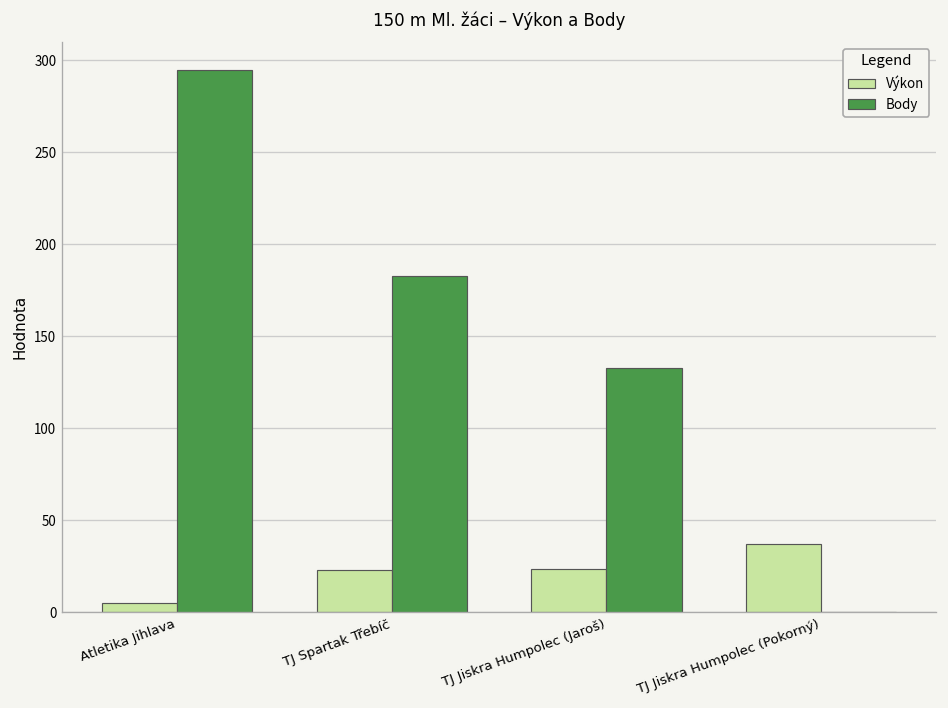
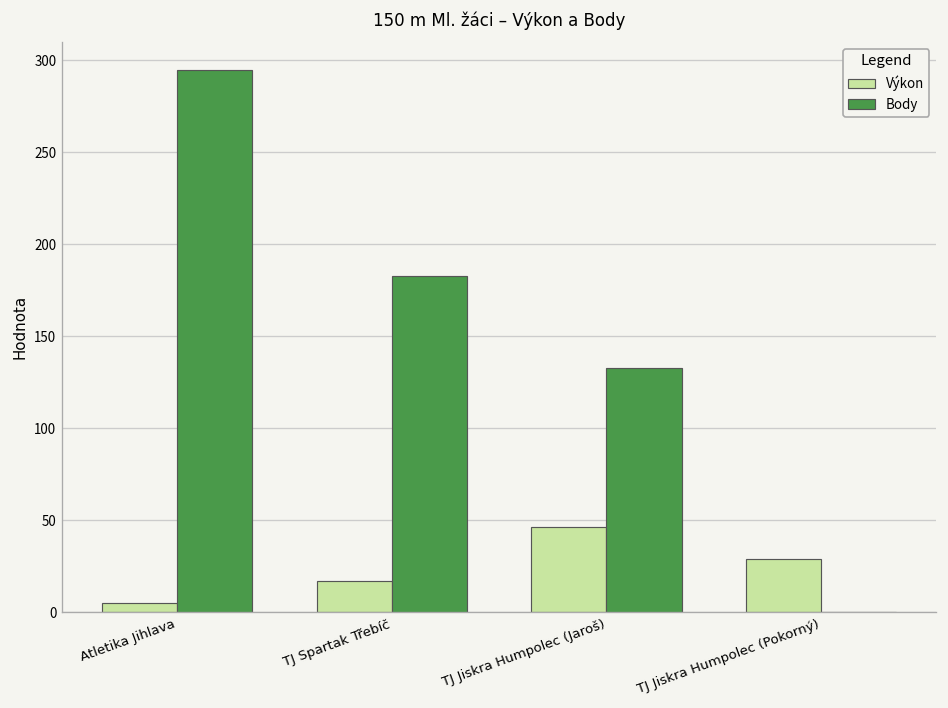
Výkon, TJ Spartak Třebíč: 23 -> 17
Výkon, TJ Jiskra Humpolec (Jaroš): 24 -> 46
Výkon, TJ Jiskra Humpolec (Pokorný): 37 -> 29
